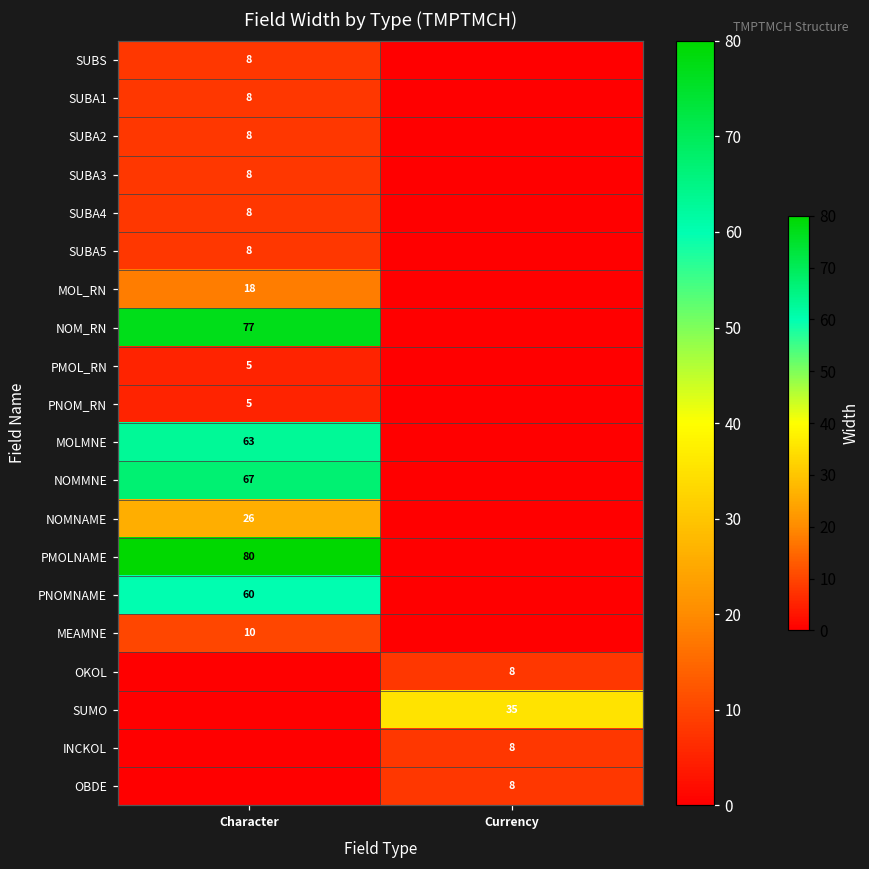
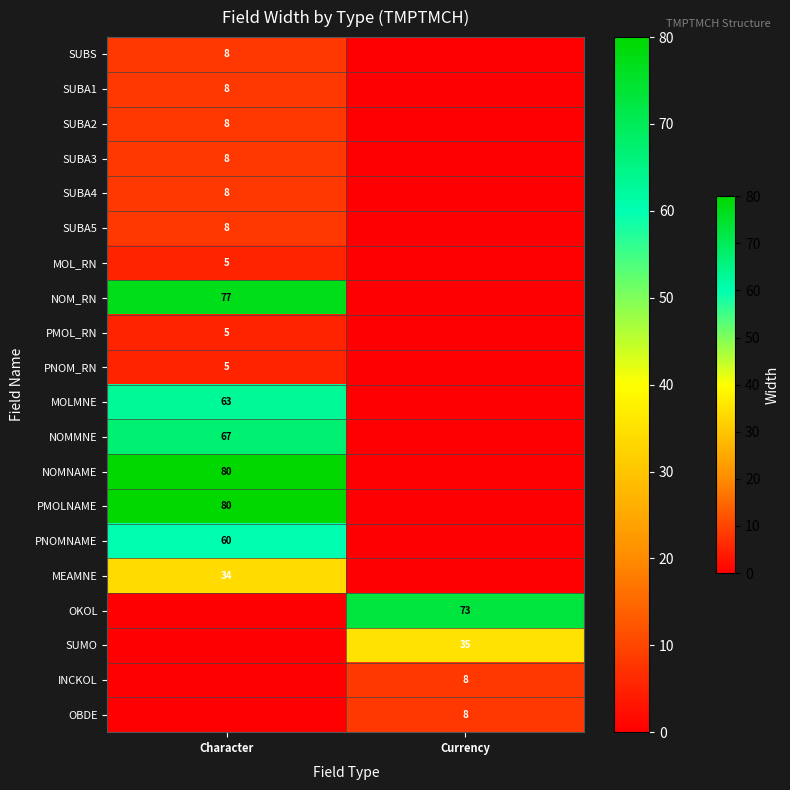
MOL_RN, Character: 18 -> 5
NOMNAME, Character: 26 -> 80
MEAMNE, Character: 10 -> 34
OKOL, Currency: 8 -> 73
